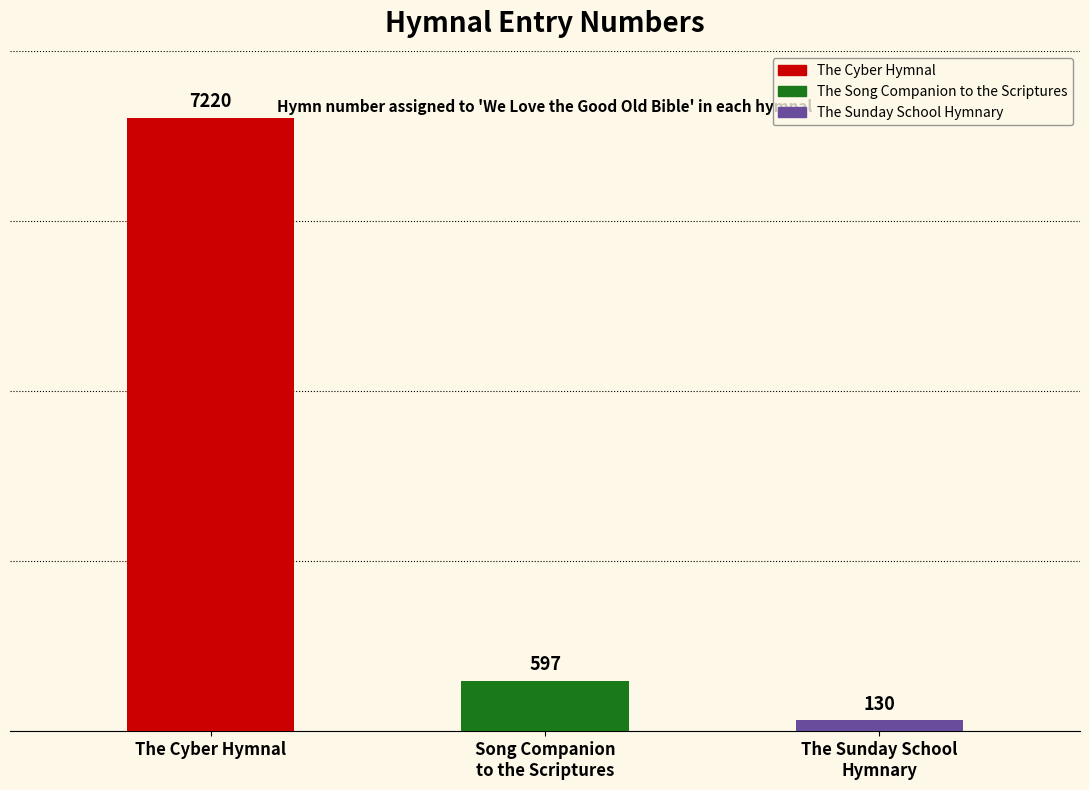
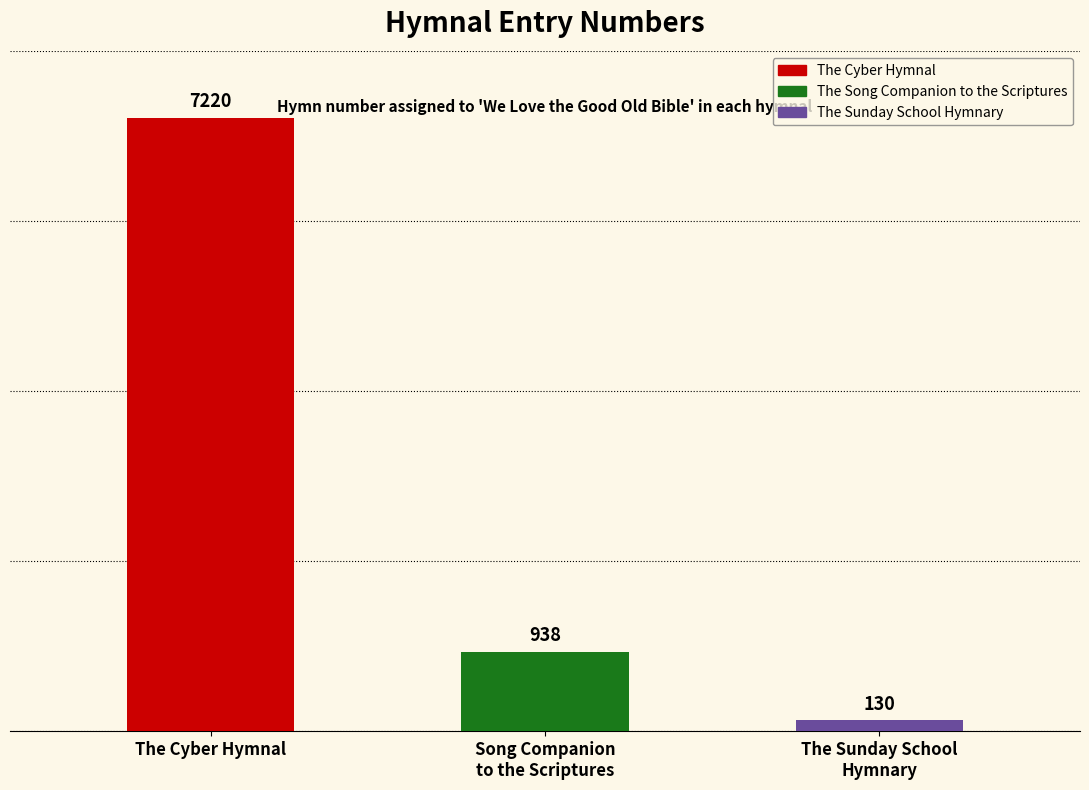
Song Companion to the Scriptures: 597 -> 938
